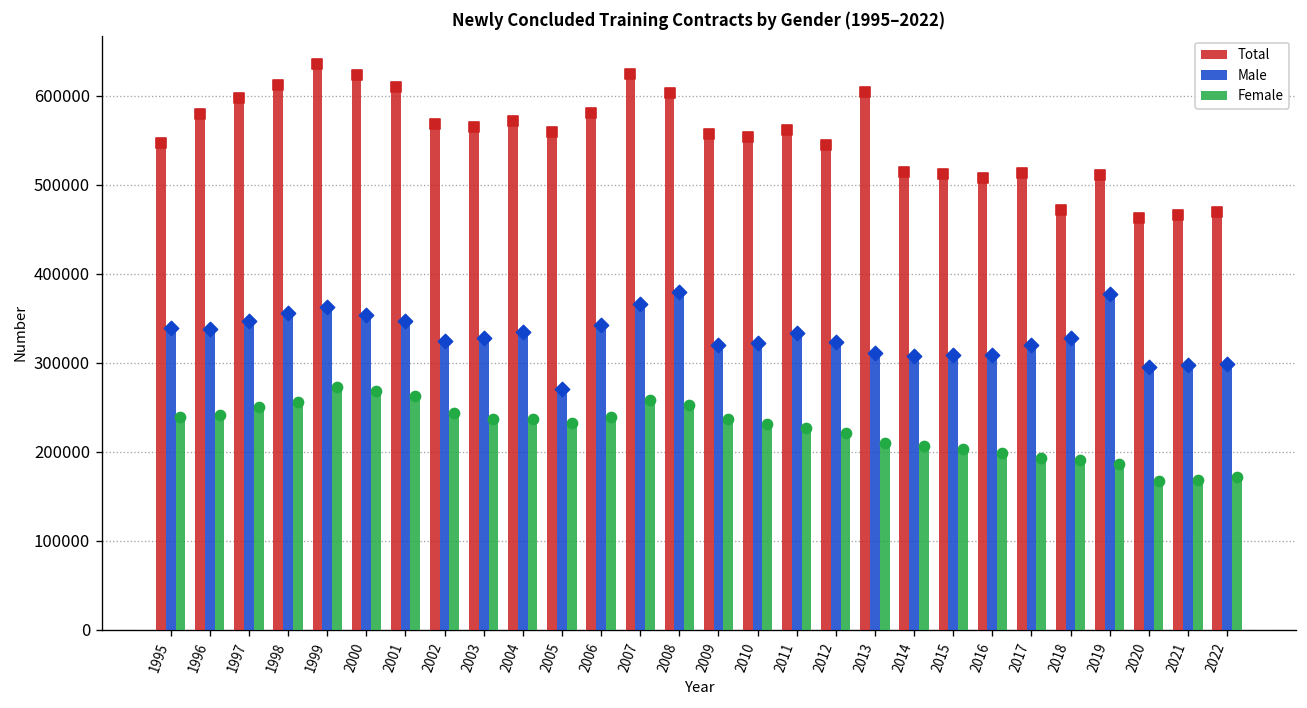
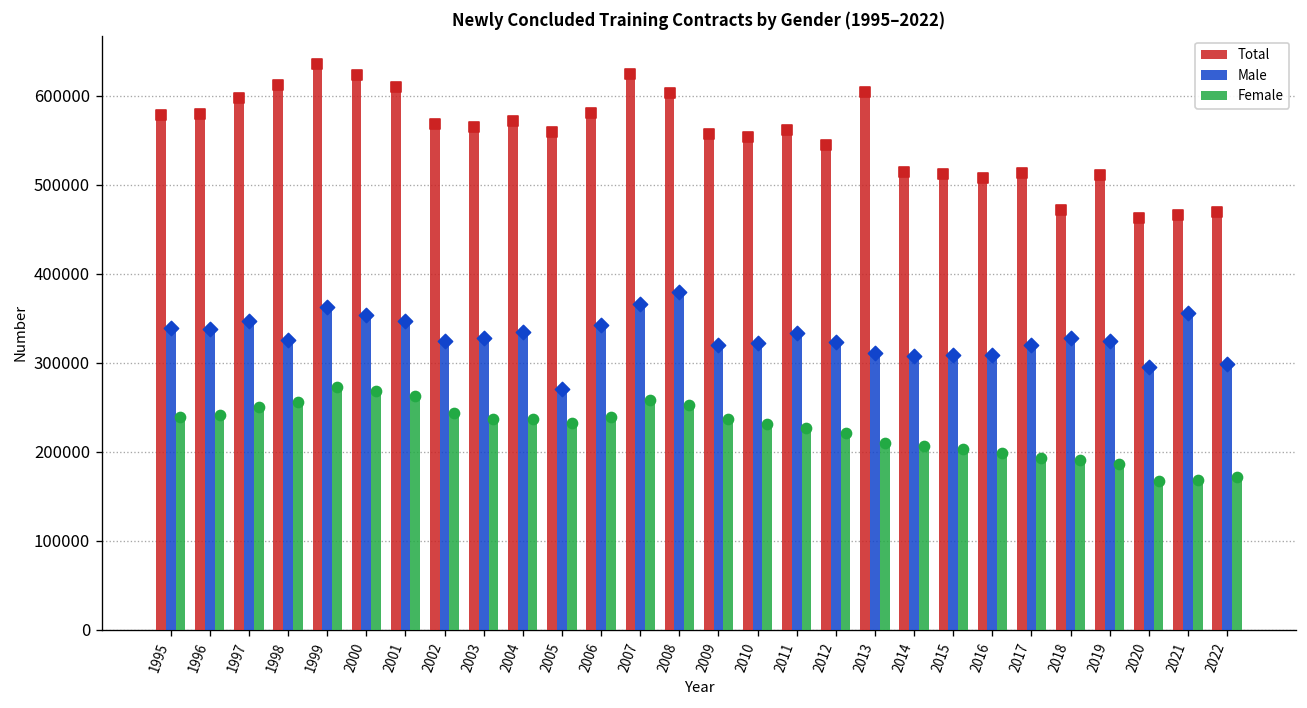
Total, 1995: 550000 -> 580000
Male, 1998: 360000 -> 330000
Male, 2019: 380000 -> 320000
Male, 2021: 300000 -> 360000
